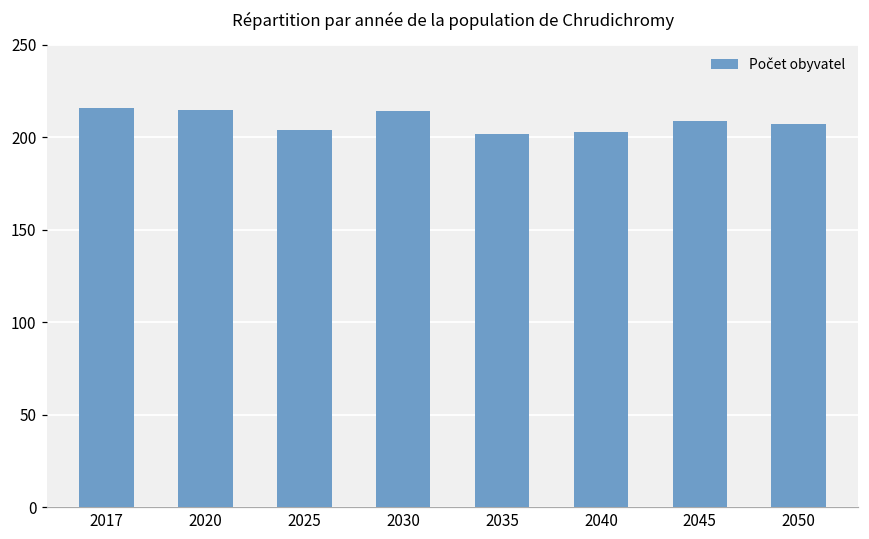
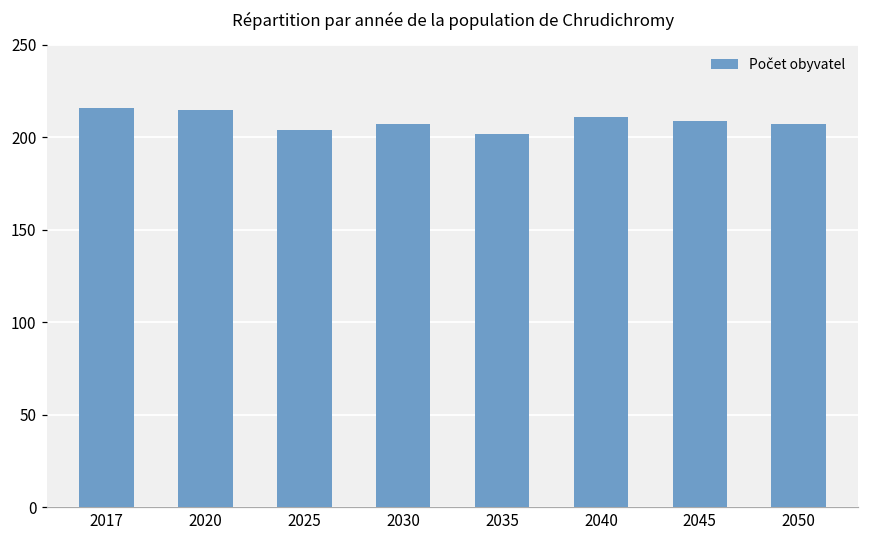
2030: 214 -> 207
2040: 203 -> 211
